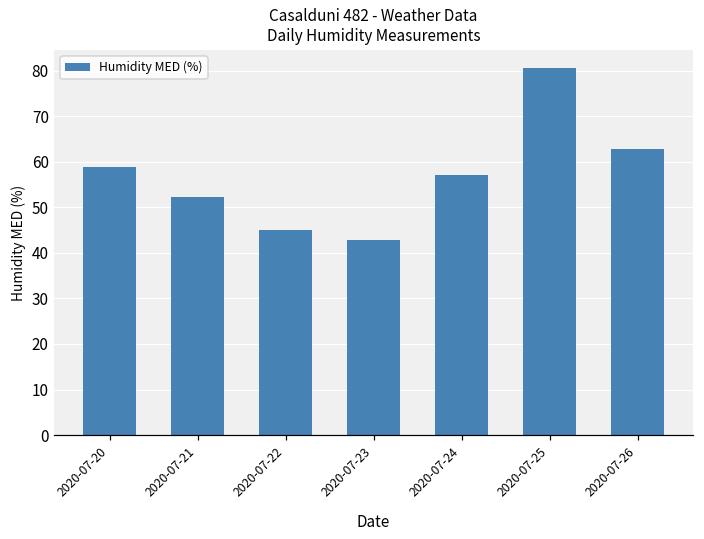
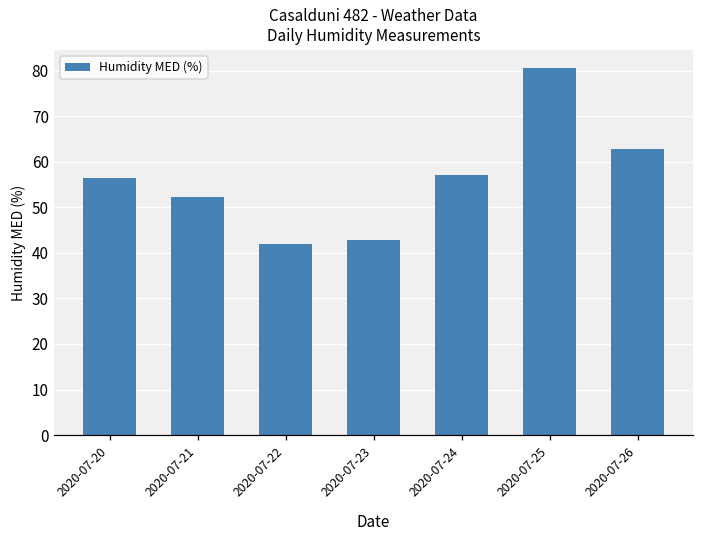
2020-07-20: 59 -> 57
2020-07-22: 45 -> 42
